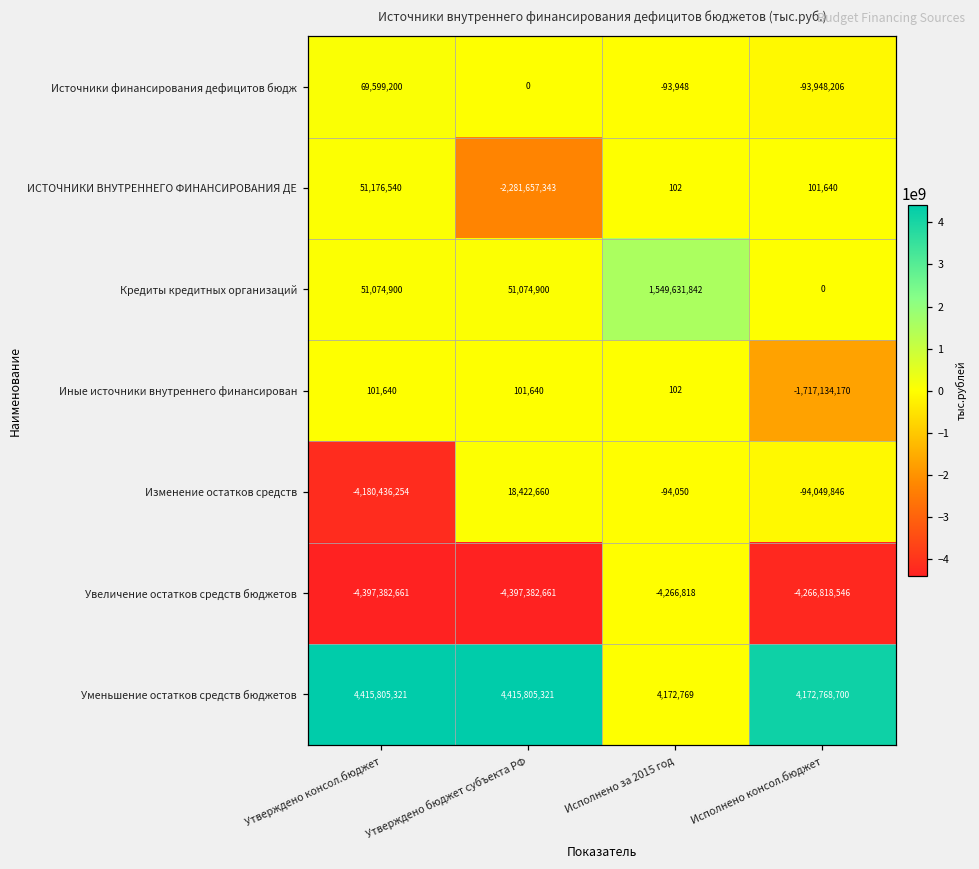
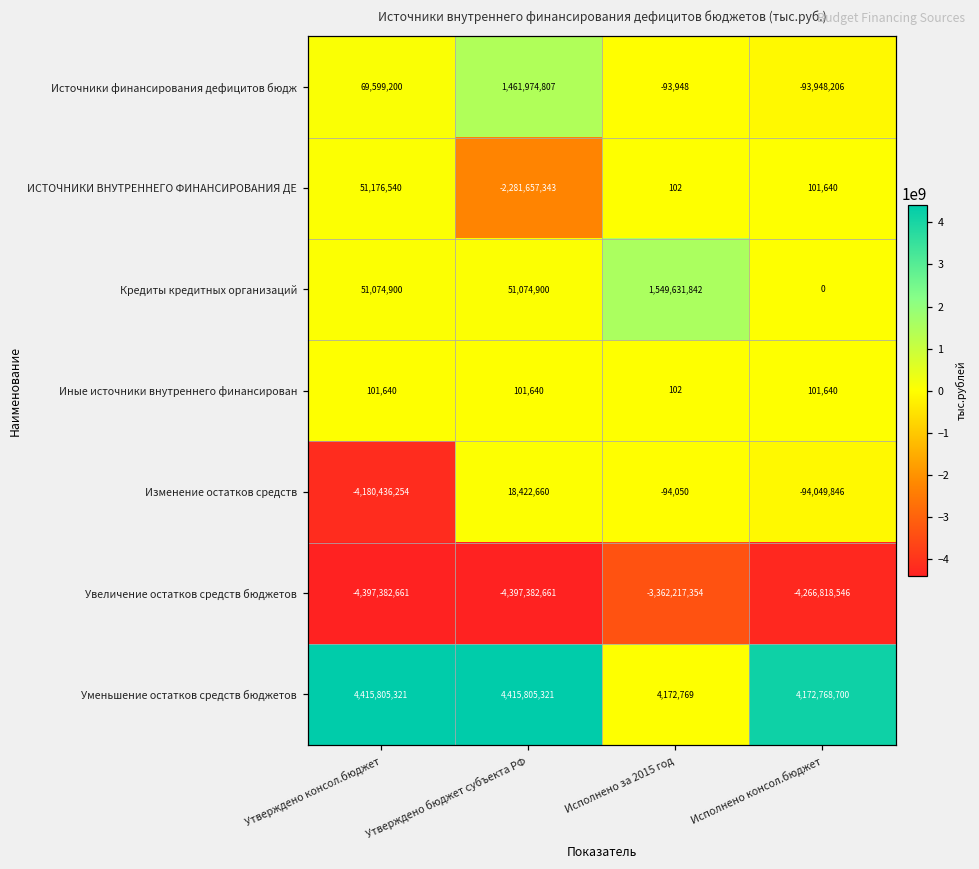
Источники финансирования дефицитов бюдж, Утверждено бюджет субъекта РФ: 0 -> 1,461,974,807
Иные источники внутреннего финансирован, Исполнено консол.бюджет: -1,717,134,170 -> 101,640
Увеличение остатков средств бюджетов, Исполнено за 2015 год: -4,266,818 -> -3,362,217,354
